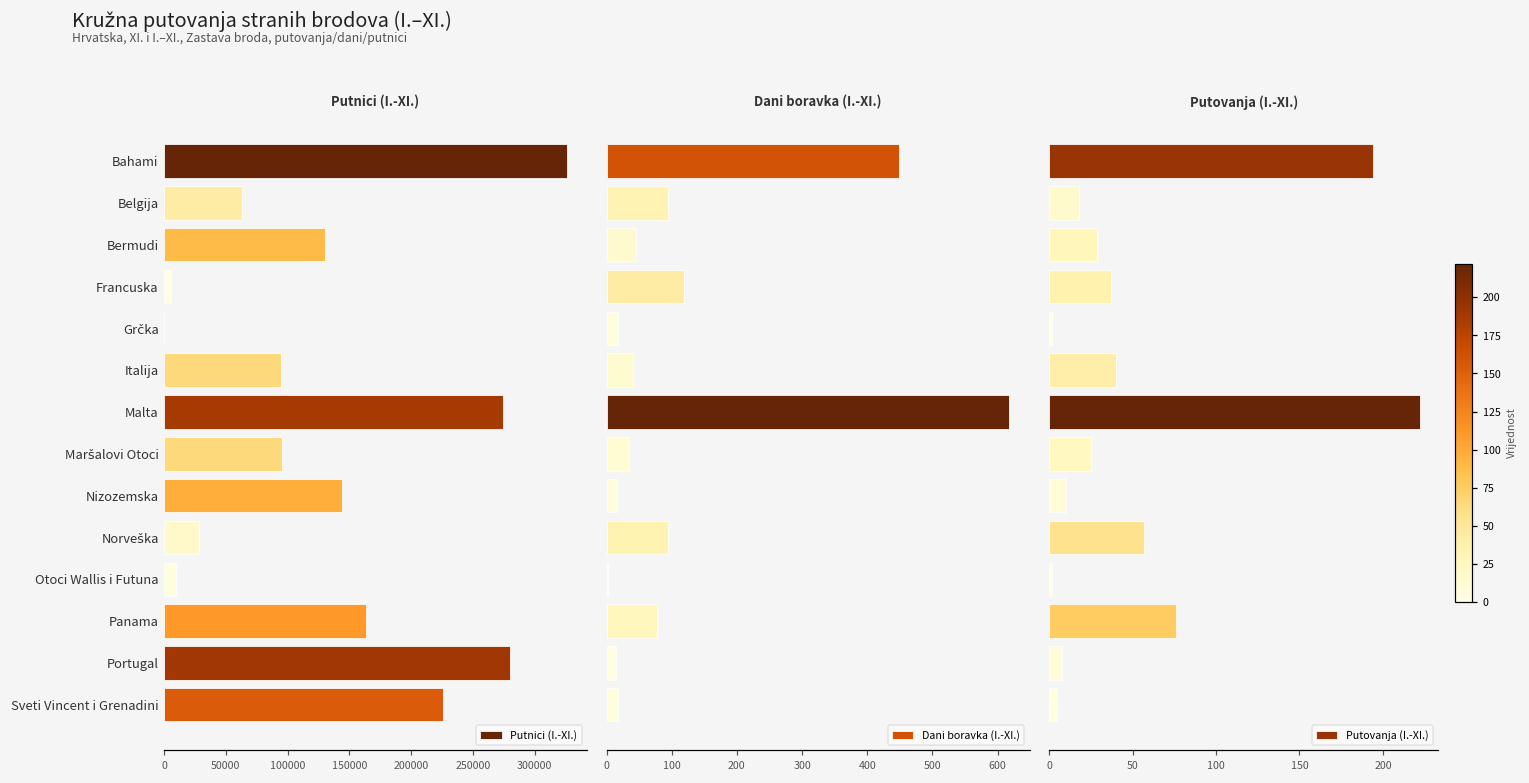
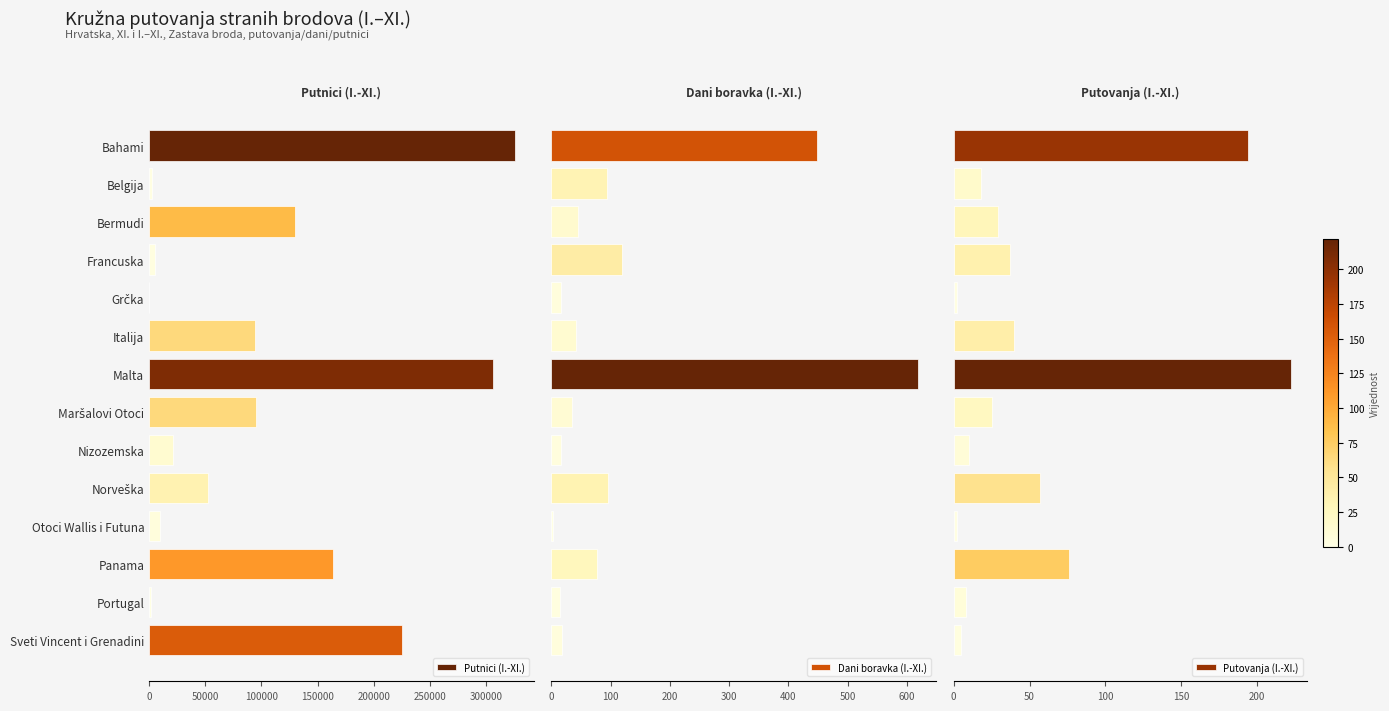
Putnici (I.-XI.), Belgija: 63000 -> 3000
Putnici (I.-XI.), Malta: 274000 -> 306000
Putnici (I.-XI.), Nizozemska: 144000 -> 22000
Putnici (I.-XI.), Norveška: 29000 -> 52000
Putnici (I.-XI.), Portugal: 280000 -> 2000
